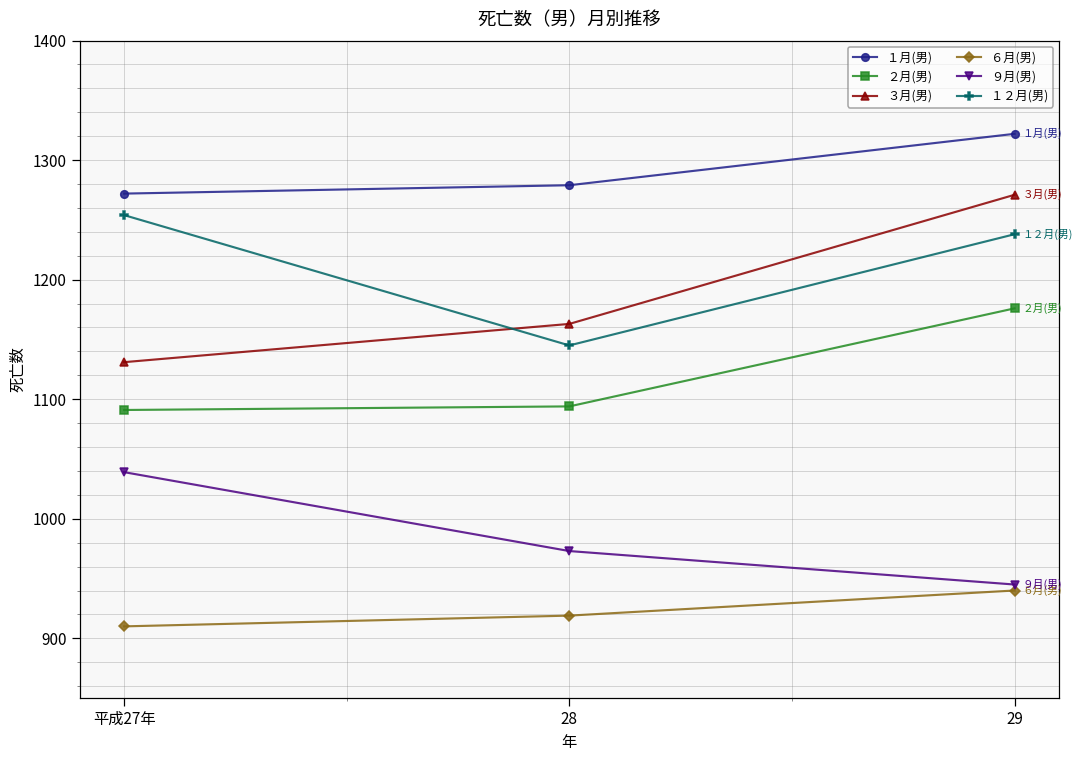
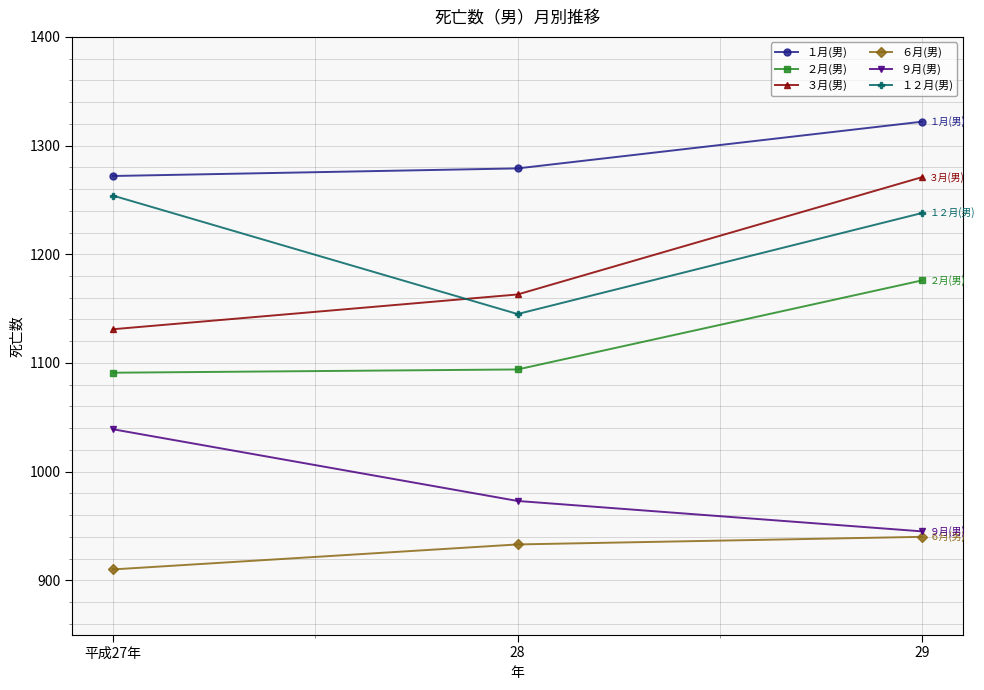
６月(男), 28: 919 -> 933
